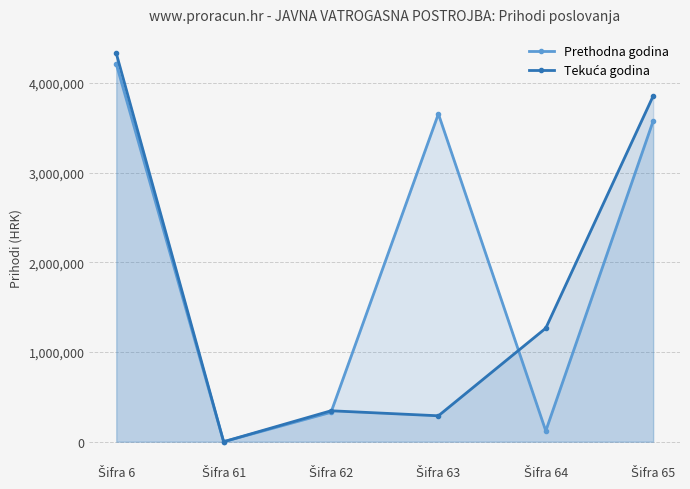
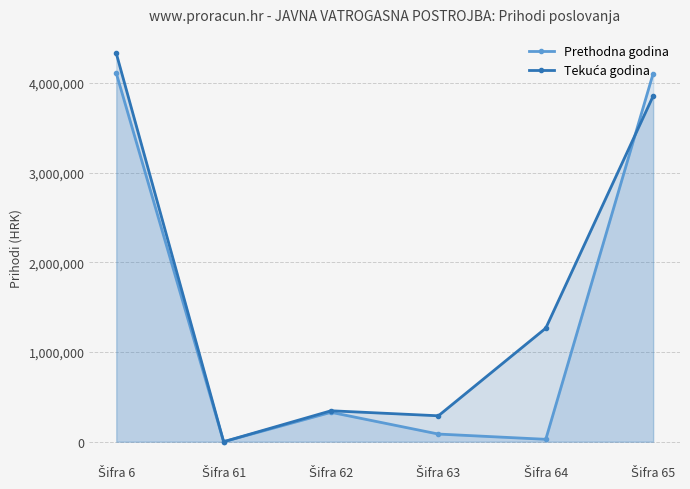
Prethodna godina, Šifra 6: 4,200,000 -> 4,100,000
Prethodna godina, Šifra 63: 3,700,000 -> 100,000
Prethodna godina, Šifra 64: 100,000 -> 0
Prethodna godina, Šifra 65: 3,600,000 -> 4,100,000
